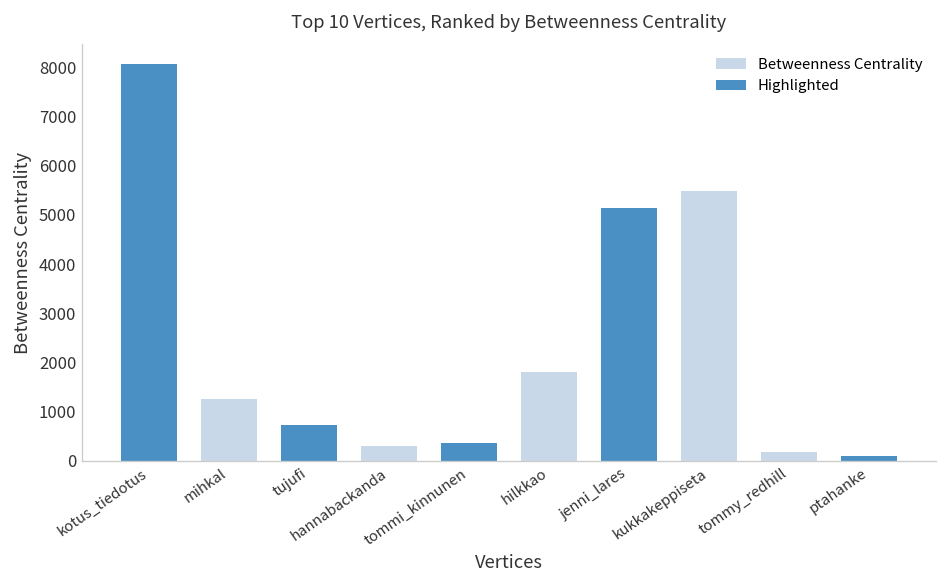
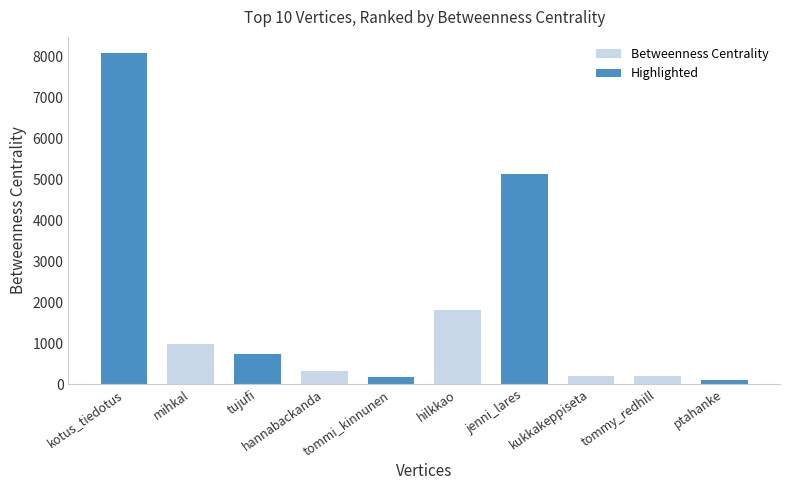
mihkal: 1300 -> 1000
tommi_kinnunen: 400 -> 200
kukkakeppiseta: 5500 -> 200
